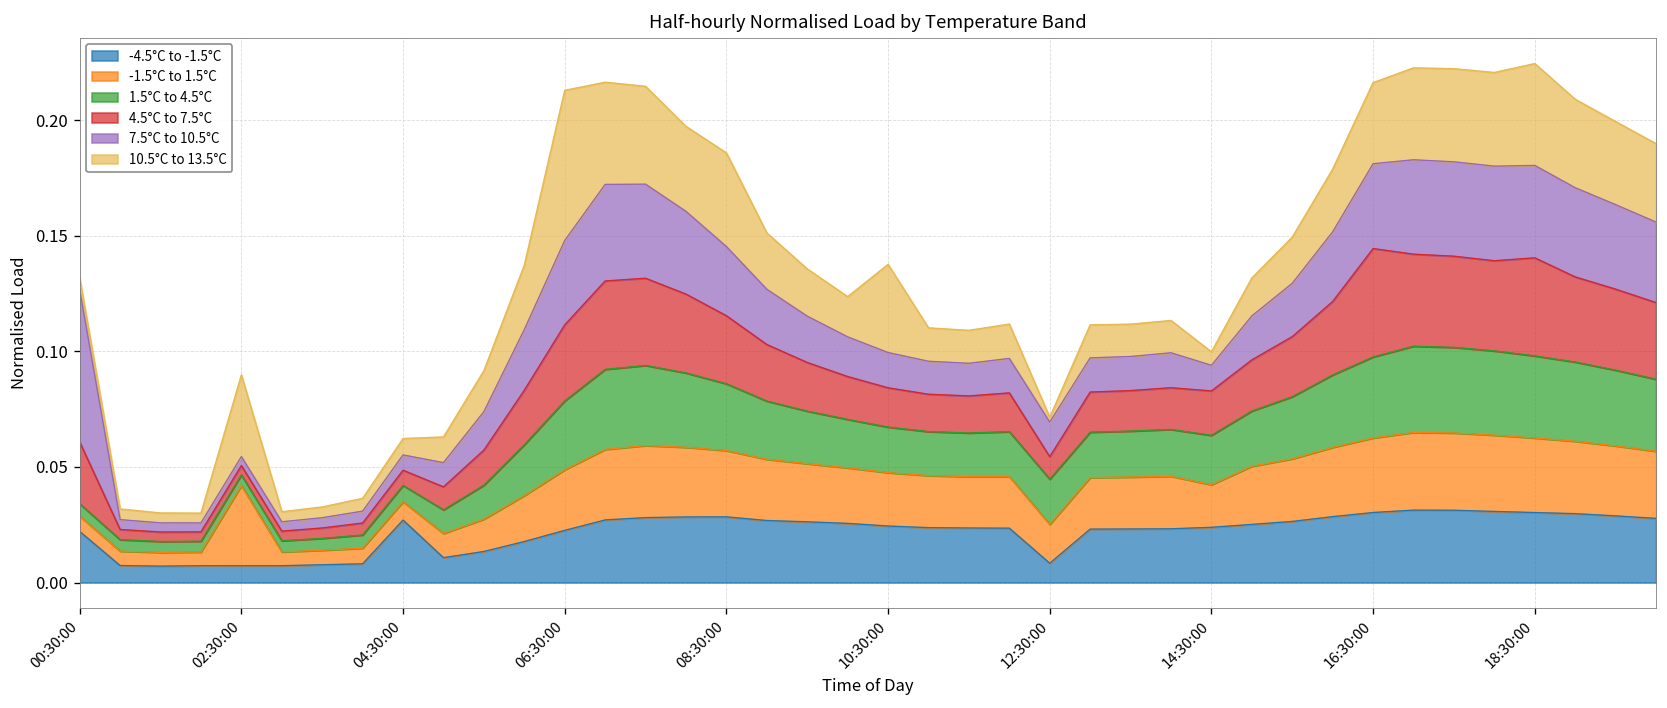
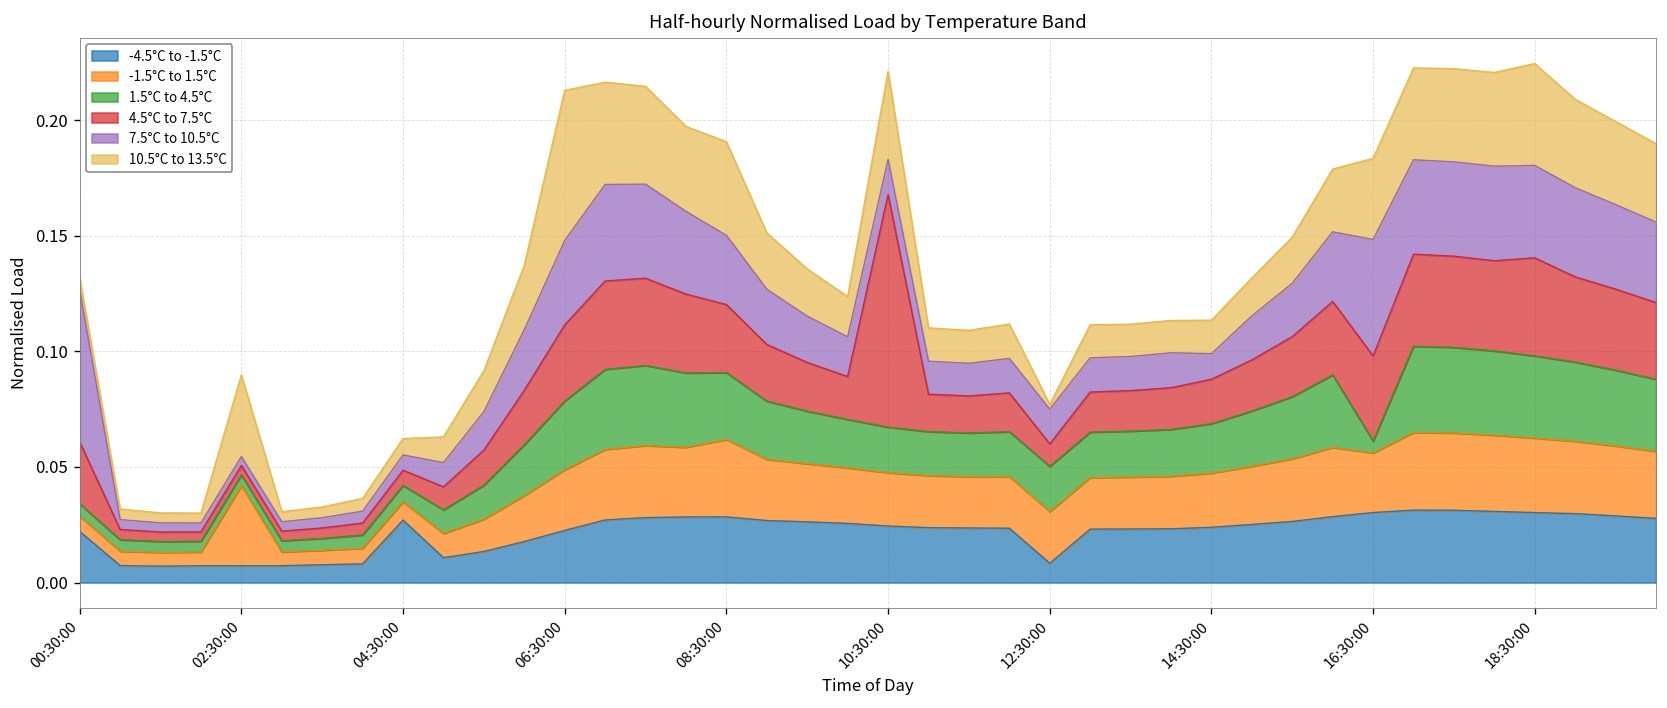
-1.5°C to 1.5°C, 08:30:00: 0.029 -> 0.033
4.5°C to 7.5°C, 10:30:00: 0.017 -> 0.101
-1.5°C to 1.5°C, 12:30:00: 0.017 -> 0.022
-1.5°C to 1.5°C, 14:30:00: 0.018 -> 0.023
10.5°C to 13.5°C, 14:30:00: 0.006 -> 0.014
-1.5°C to 1.5°C, 16:30:00: 0.032 -> 0.026
1.5°C to 4.5°C, 16:30:00: 0.035 -> 0.005
4.5°C to 7.5°C, 16:30:00: 0.047 -> 0.037
7.5°C to 10.5°C, 16:30:00: 0.037 -> 0.050
